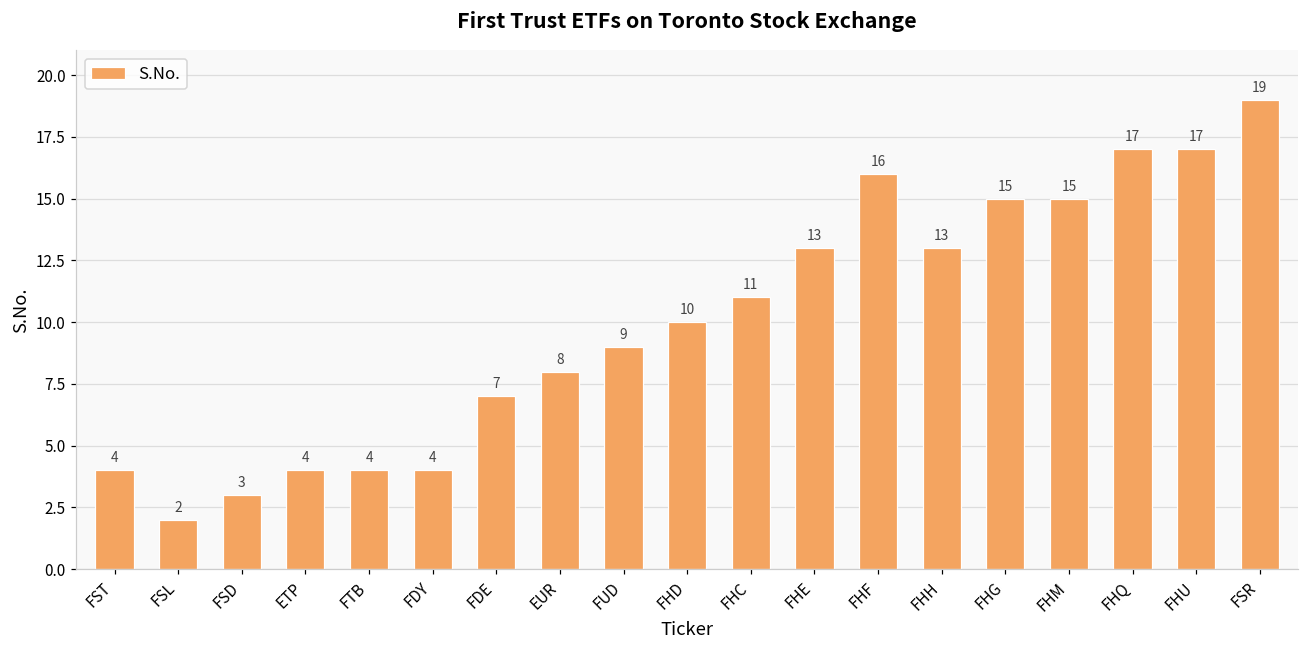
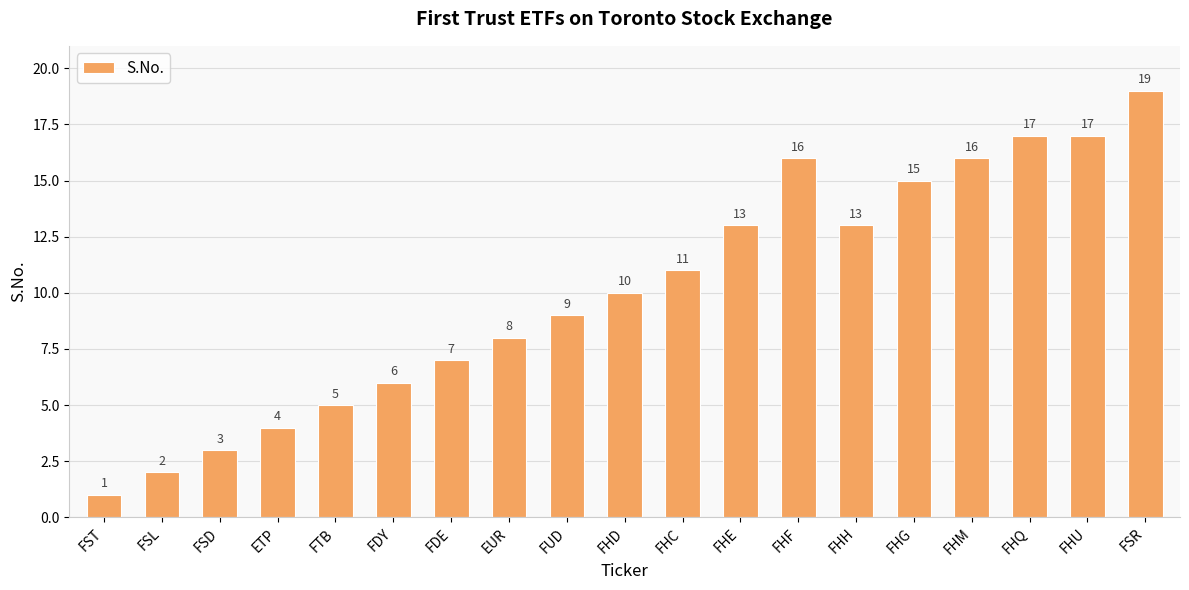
FST: 4 -> 1
FTB: 4 -> 5
FDY: 4 -> 6
FHM: 15 -> 16
